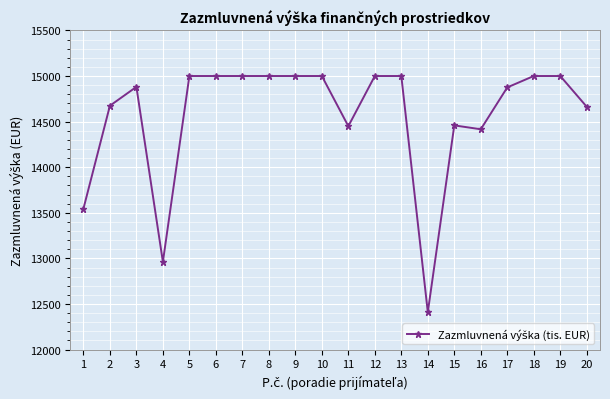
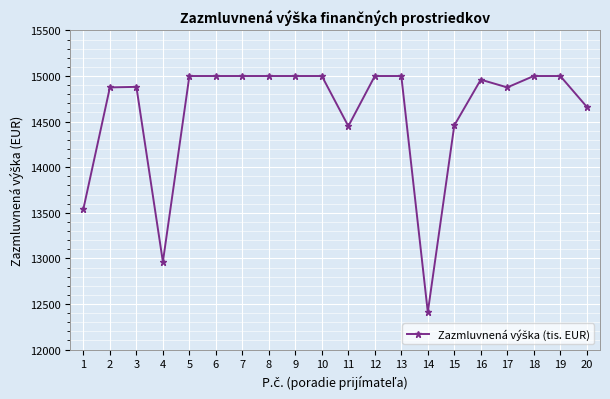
2: 14700 -> 14900
16: 14400 -> 15000
